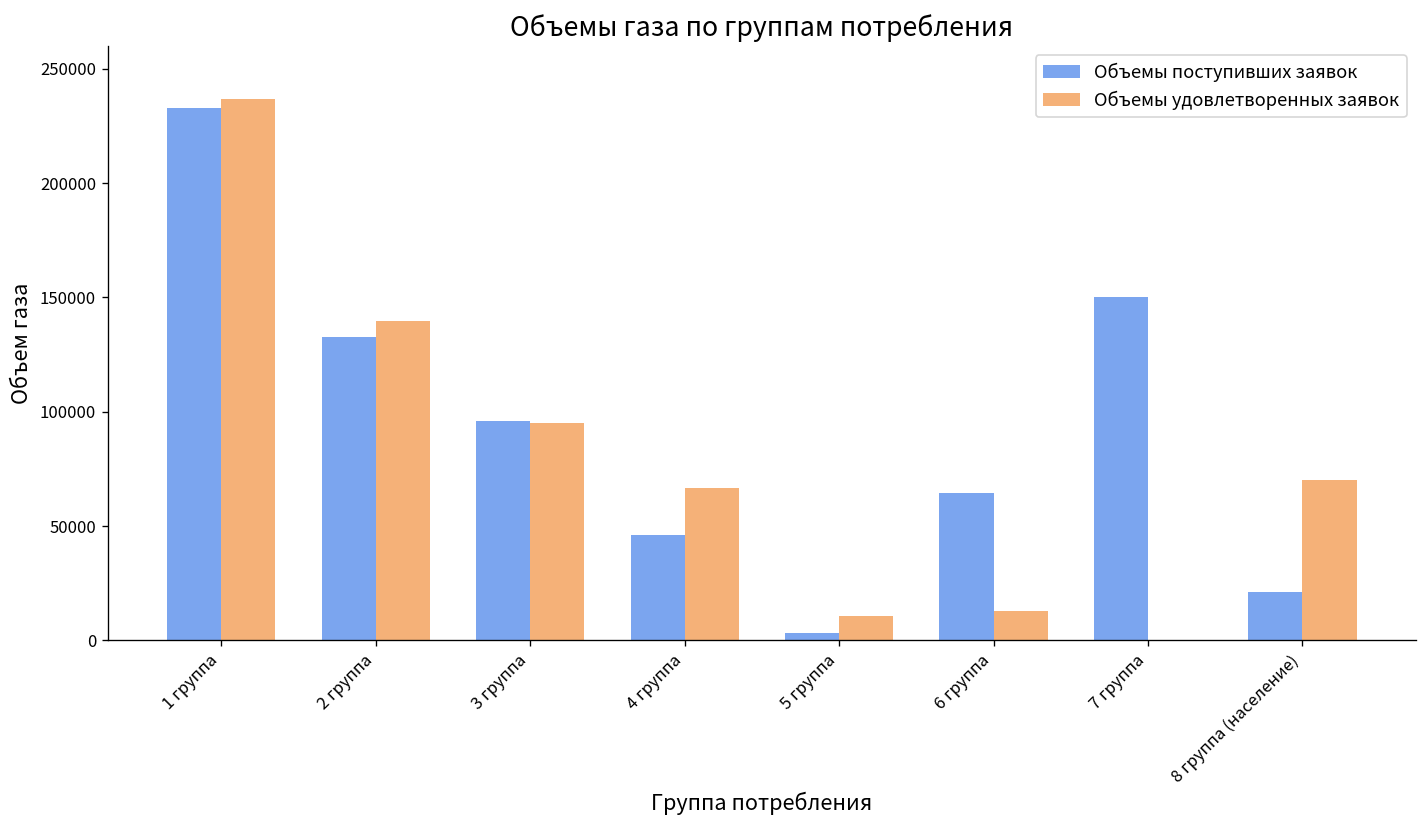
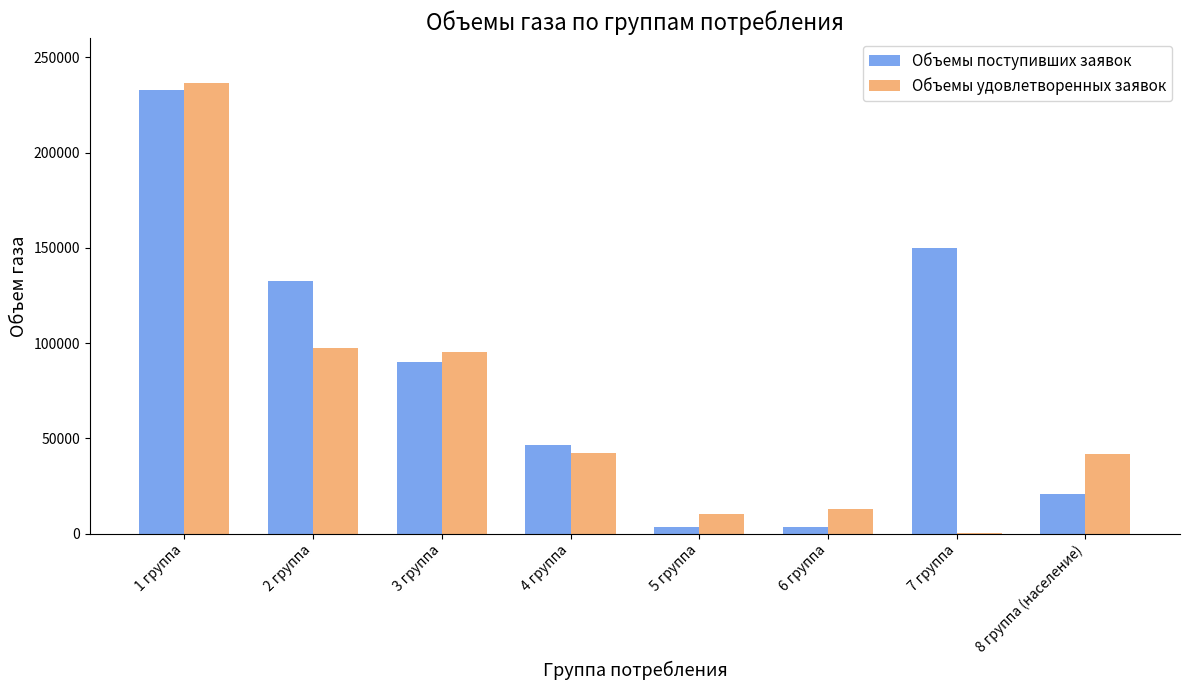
Объемы удовлетворенных заявок, 2 группа: 140000 -> 97000
Объемы поступивших заявок, 3 группа: 96000 -> 90000
Объемы удовлетворенных заявок, 4 группа: 67000 -> 42000
Объемы поступивших заявок, 6 группа: 64000 -> 4000
Объемы удовлетворенных заявок, 8 группа (население): 70000 -> 42000
